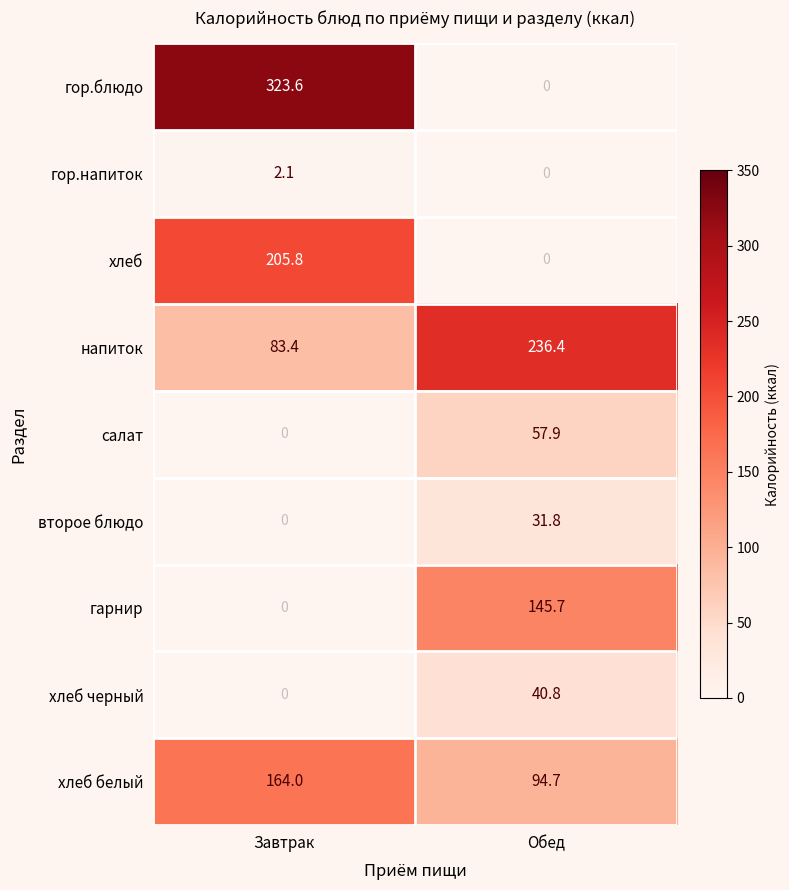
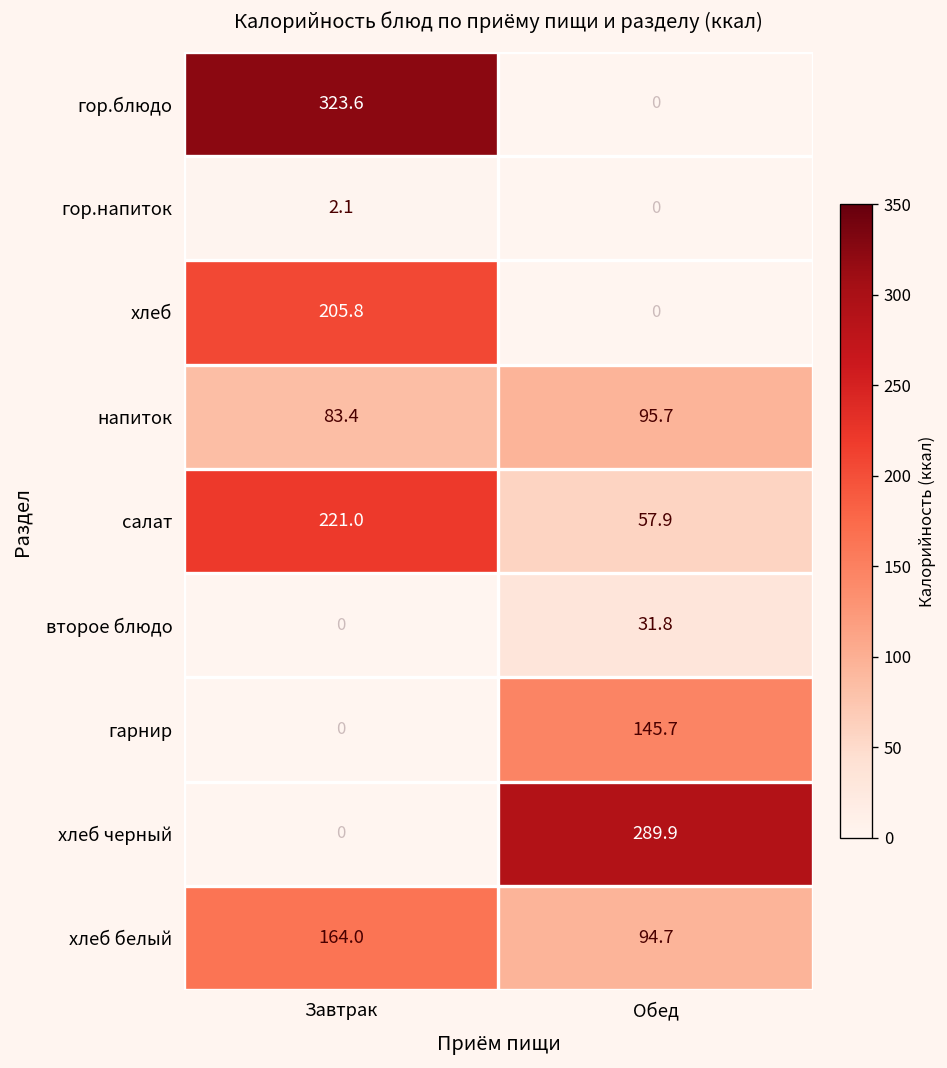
напиток, Обед: 236.4 -> 95.7
салат, Завтрак: 0 -> 221.0
хлеб черный, Обед: 40.8 -> 289.9
